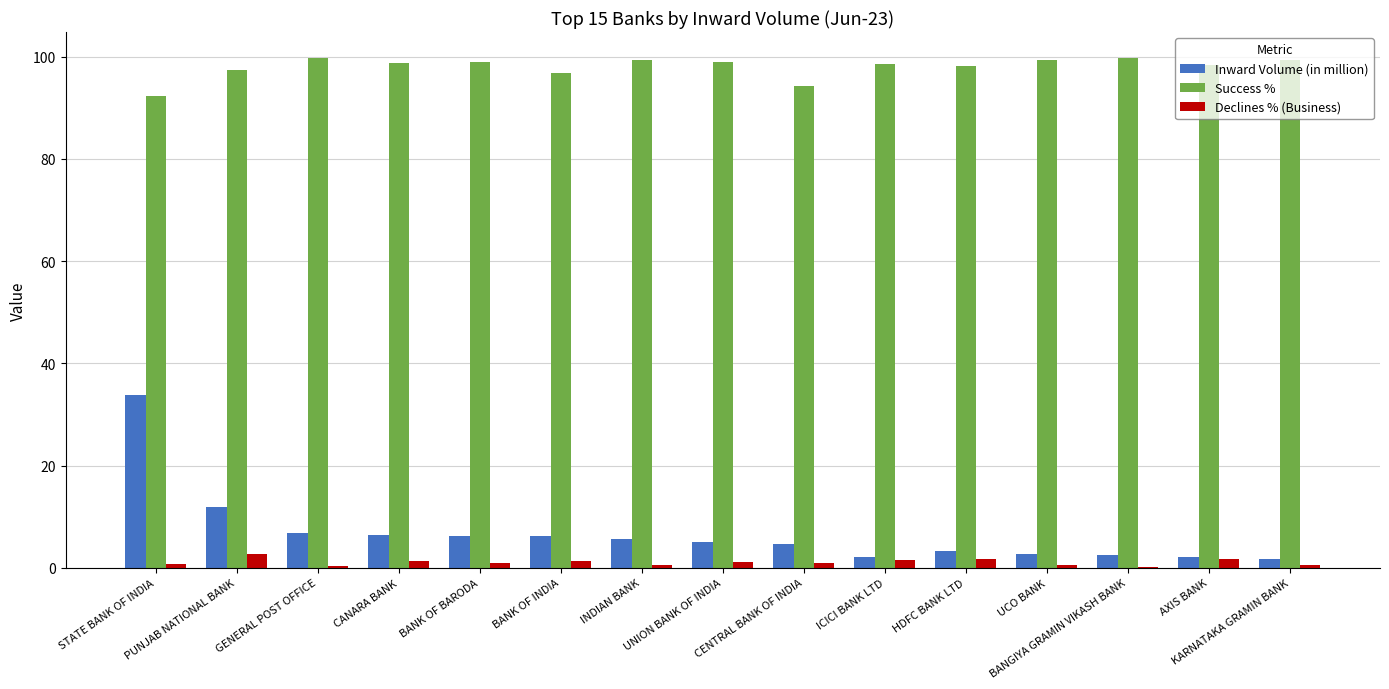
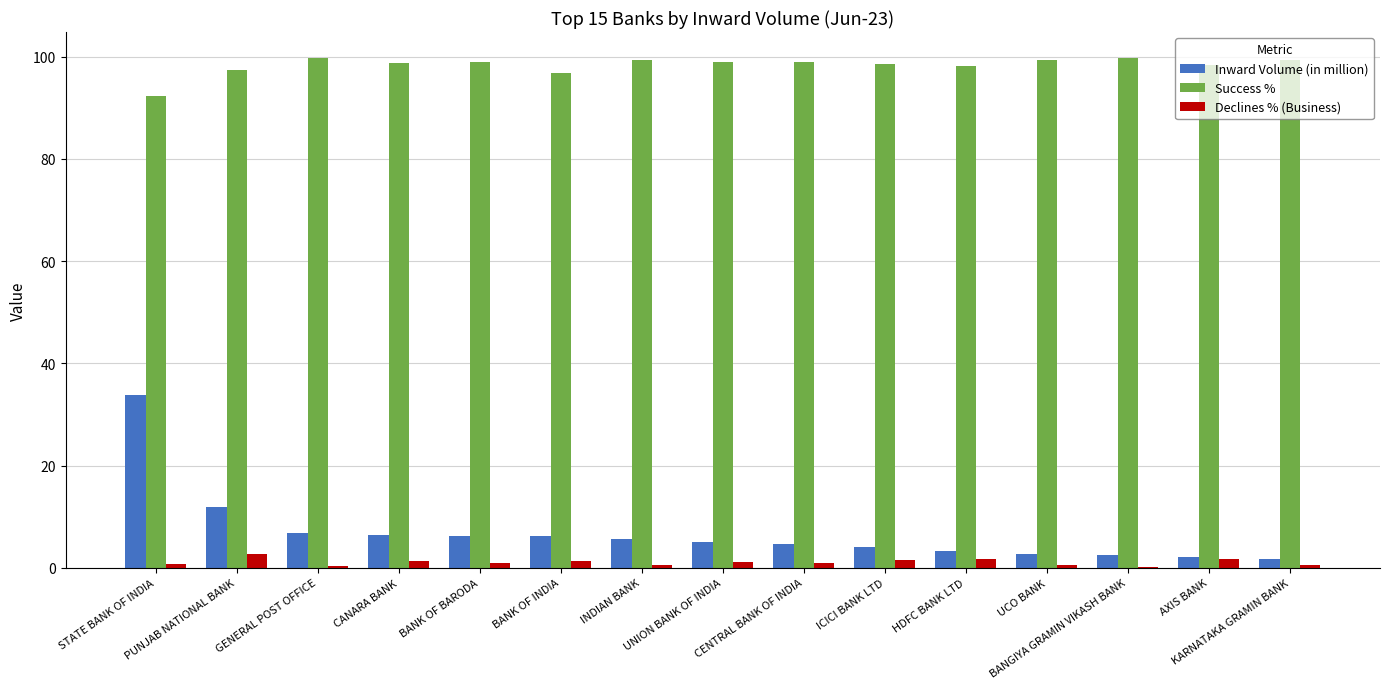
Success %, CENTRAL BANK OF INDIA: 94 -> 99
Inward Volume (in million), ICICI BANK LTD: 2 -> 4
